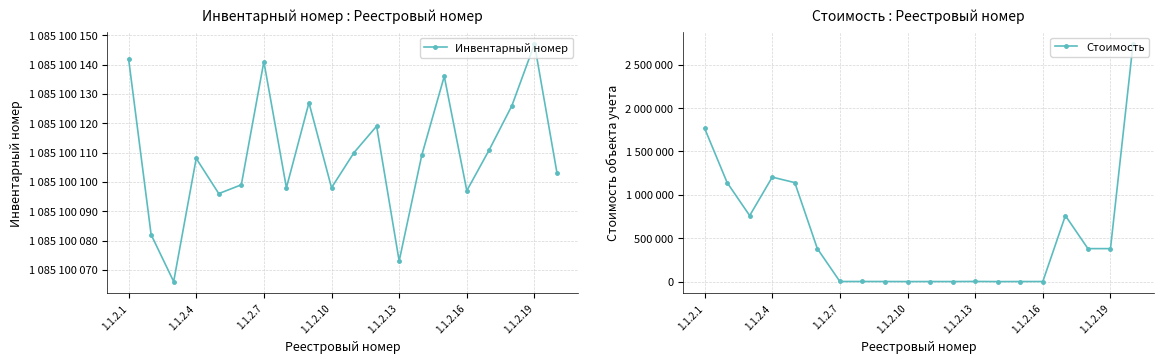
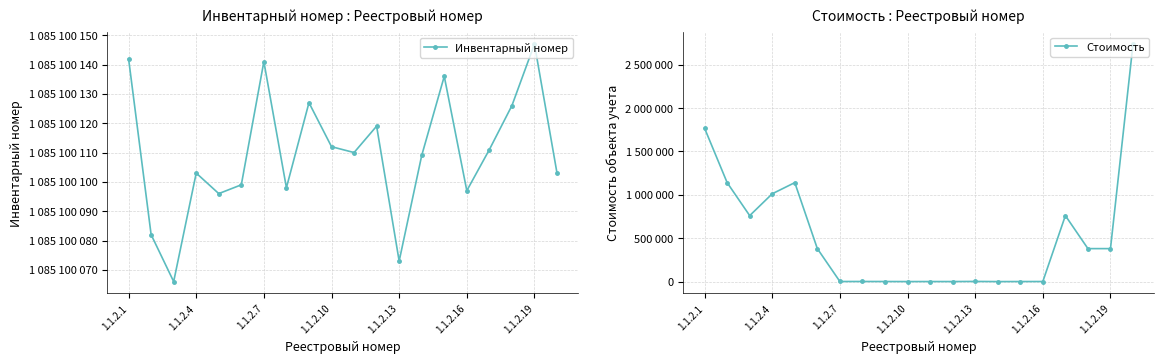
Инвентарный номер : Реестровый номер, 1.1.2.4: 1085100108 -> 1085100103
Инвентарный номер : Реестровый номер, 1.1.2.10: 1085100098 -> 1085100112
Стоимость : Реестровый номер, 1.1.2.4: 1200000 -> 1000000
